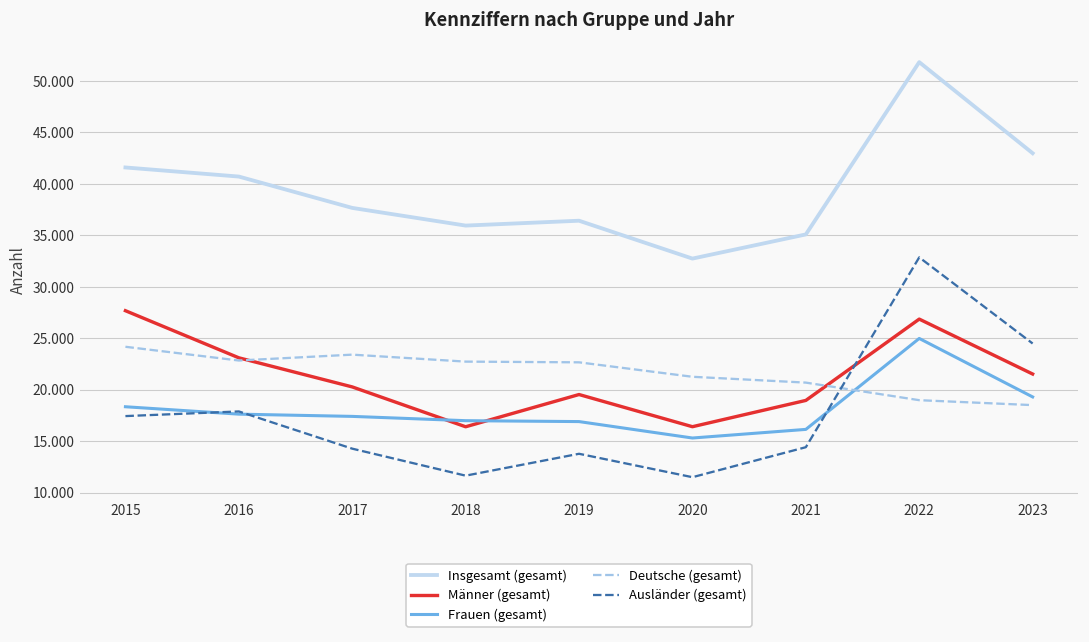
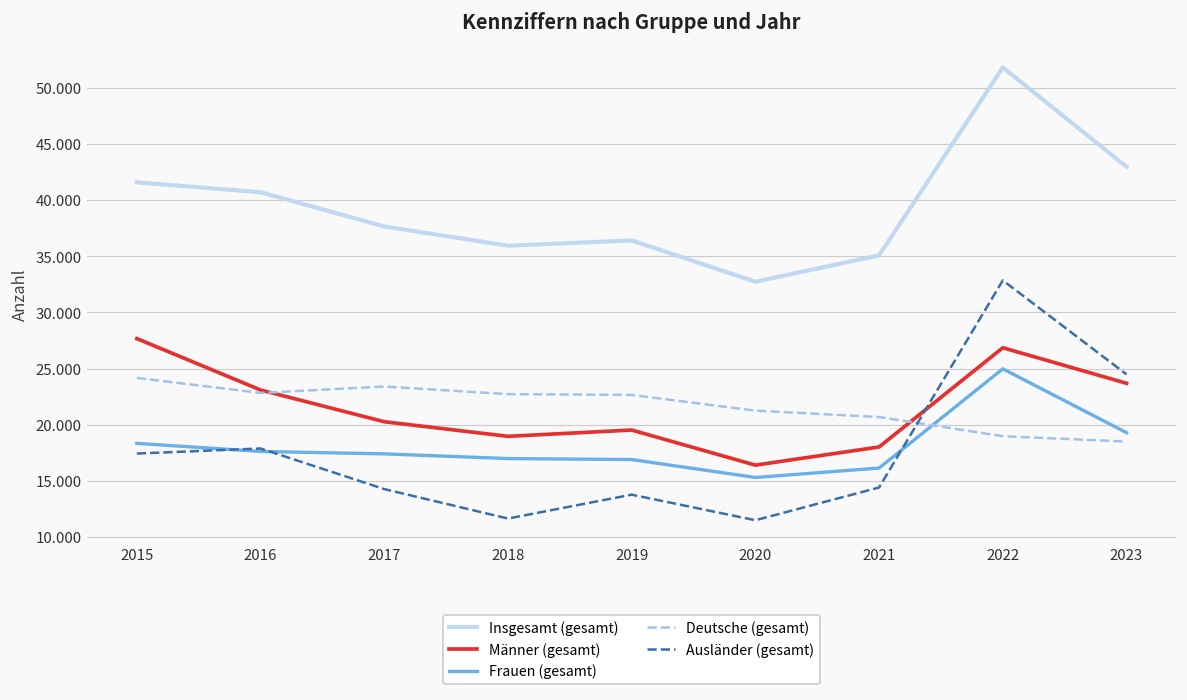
Männer (gesamt), 2018: 16 -> 19
Männer (gesamt), 2021: 19 -> 18
Männer (gesamt), 2023: 22 -> 24
